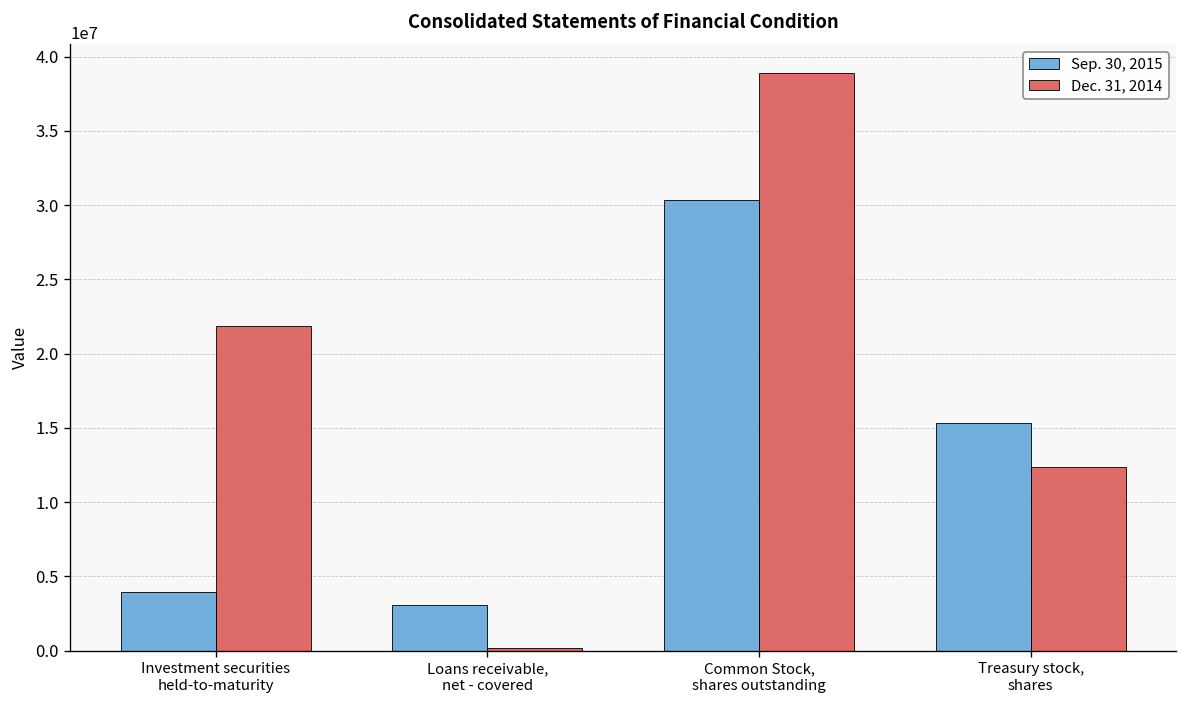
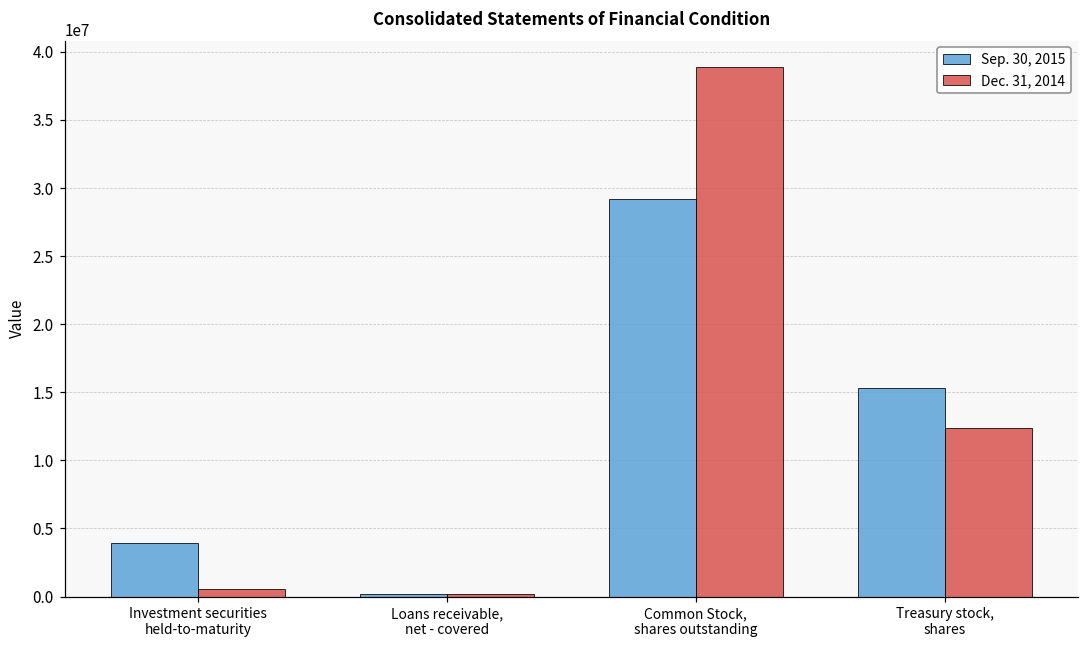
Dec. 31, 2014, Investment securities held-to-maturity: 21800000 -> 500000
Sep. 30, 2015, Loans receivable, net - covered: 3100000 -> 200000
Sep. 30, 2015, Common Stock, shares outstanding: 30300000 -> 29200000
